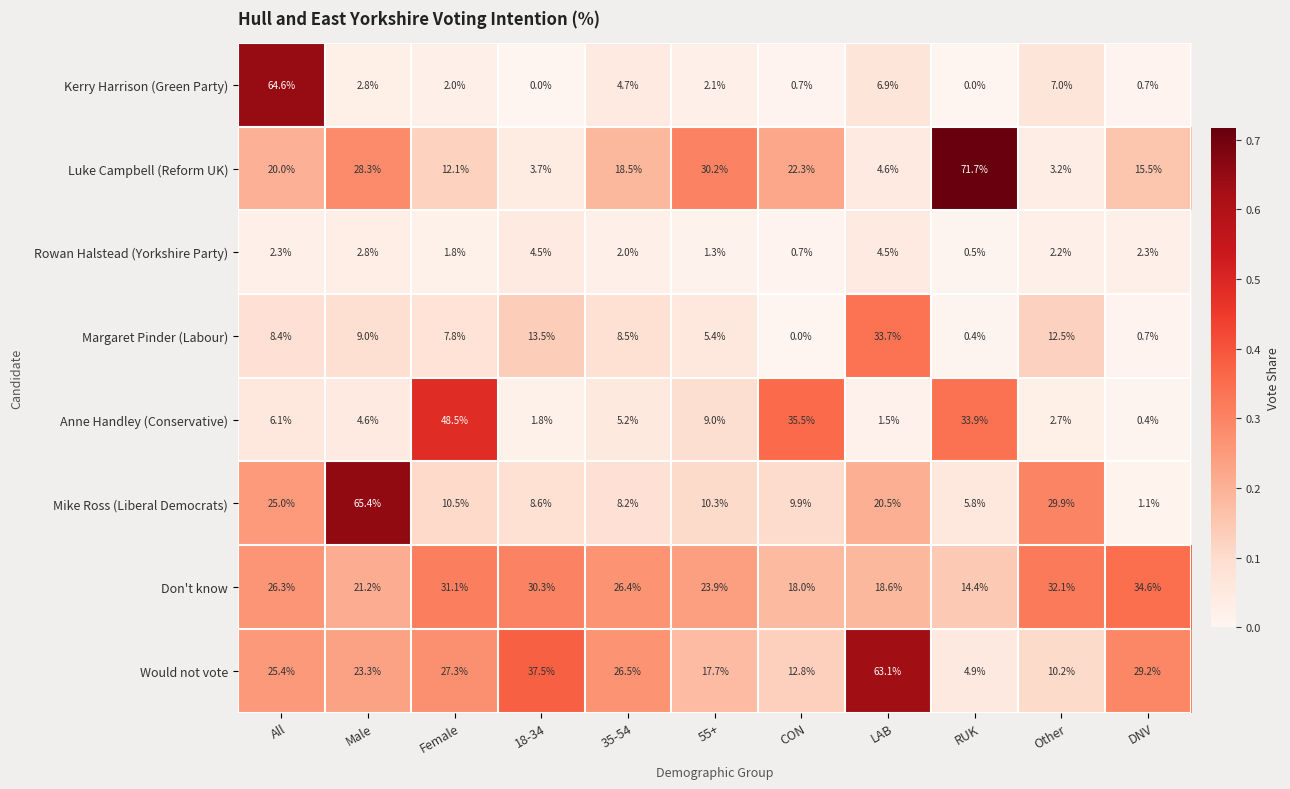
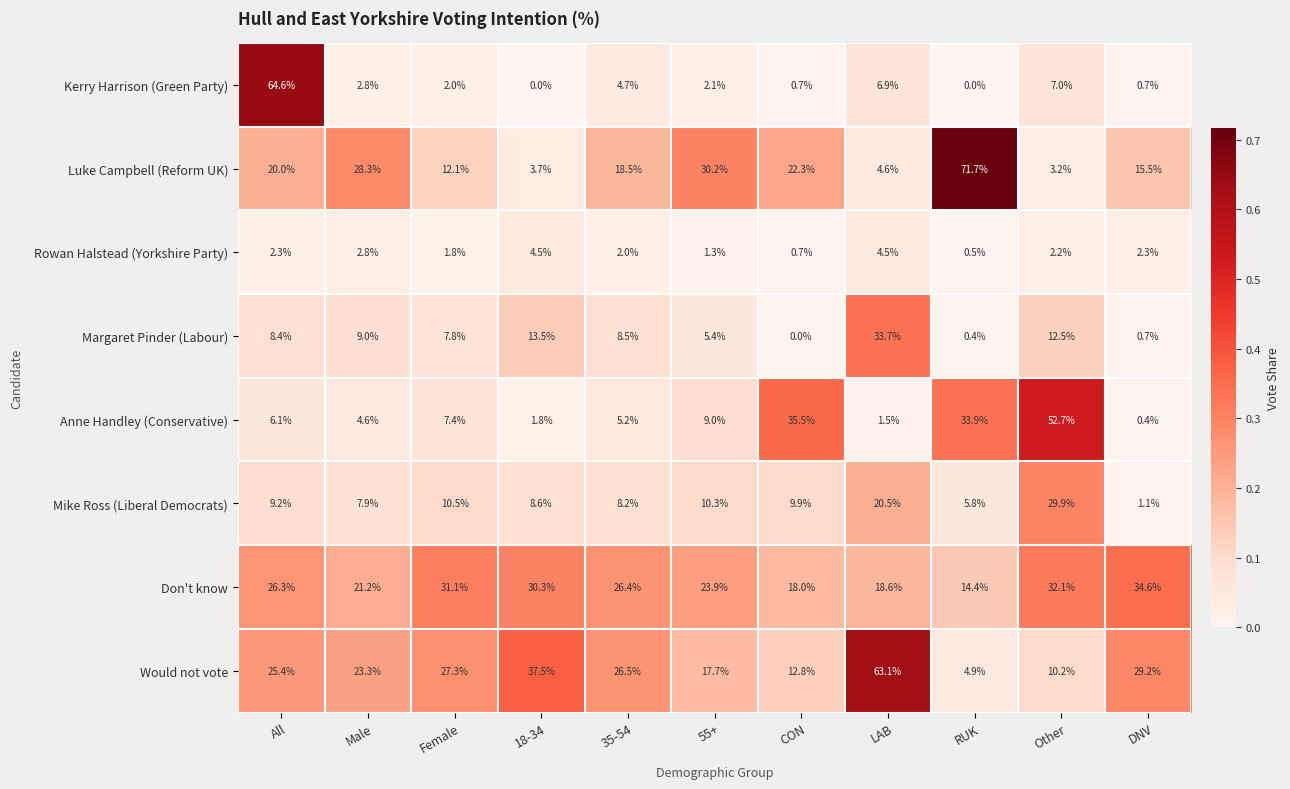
Anne Handley (Conservative), Female: 48.5% -> 7.4%
Anne Handley (Conservative), Other: 2.7% -> 52.7%
Mike Ross (Liberal Democrats), All: 25.0% -> 9.2%
Mike Ross (Liberal Democrats), Male: 65.4% -> 7.9%
